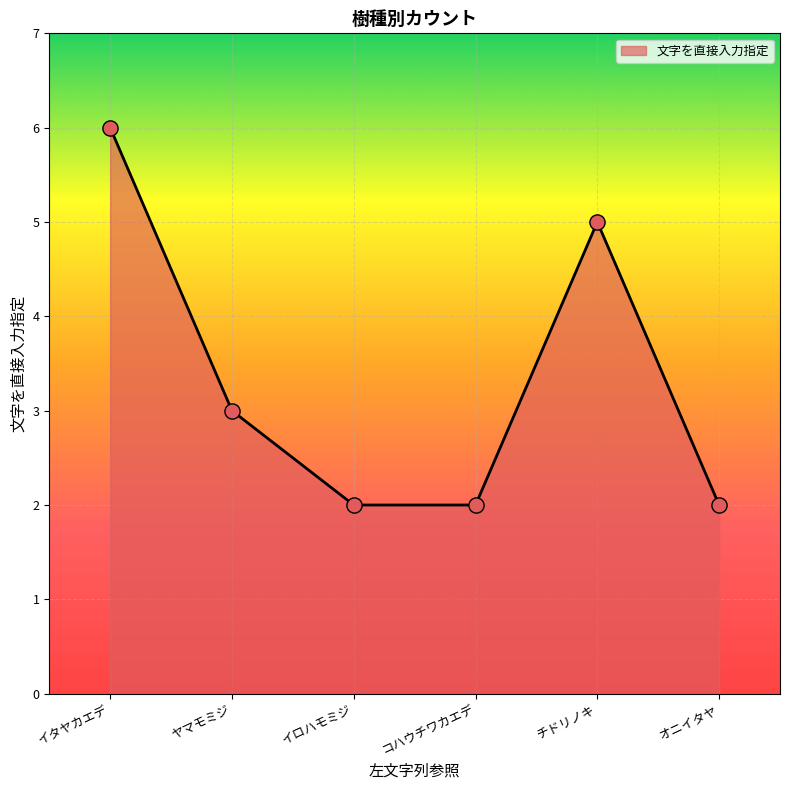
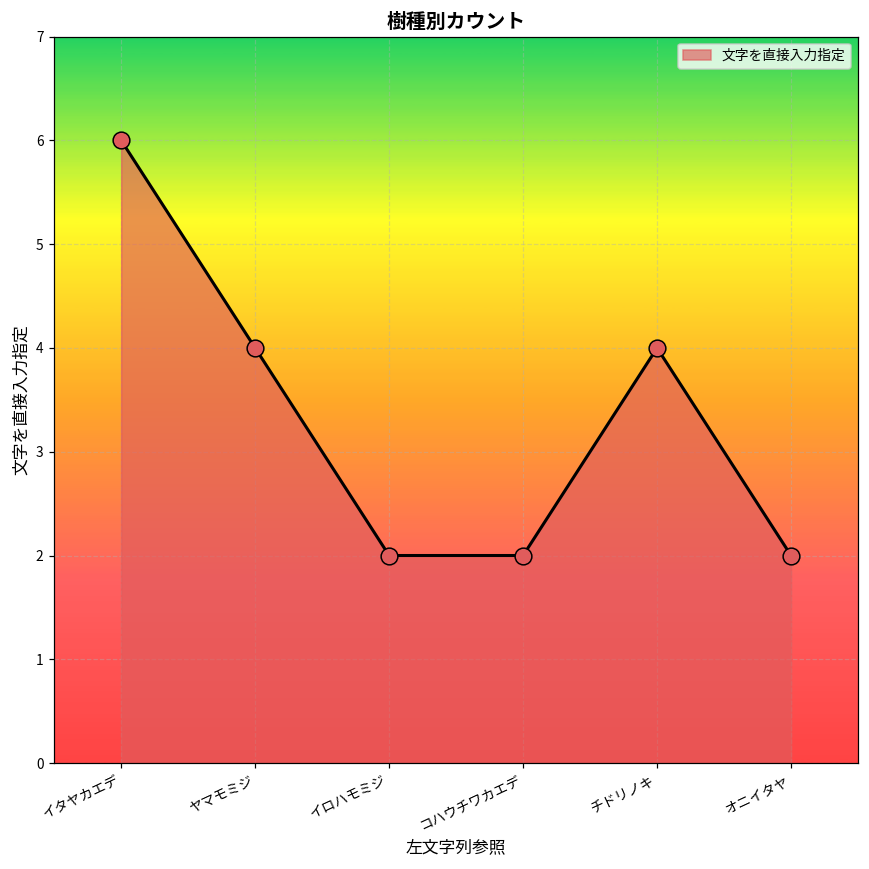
ヤマモミジ: 3 -> 4
チドリノキ: 5 -> 4
